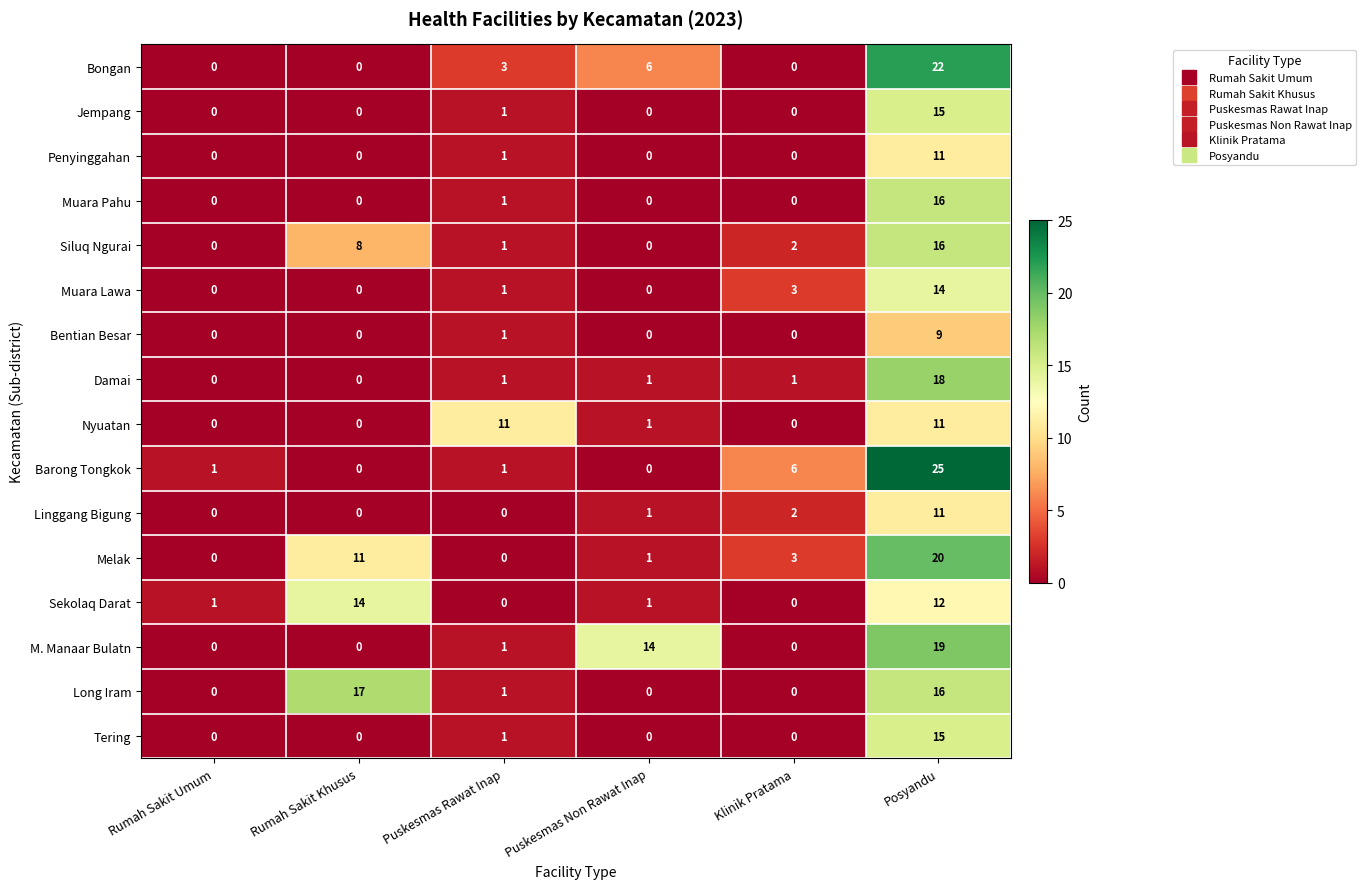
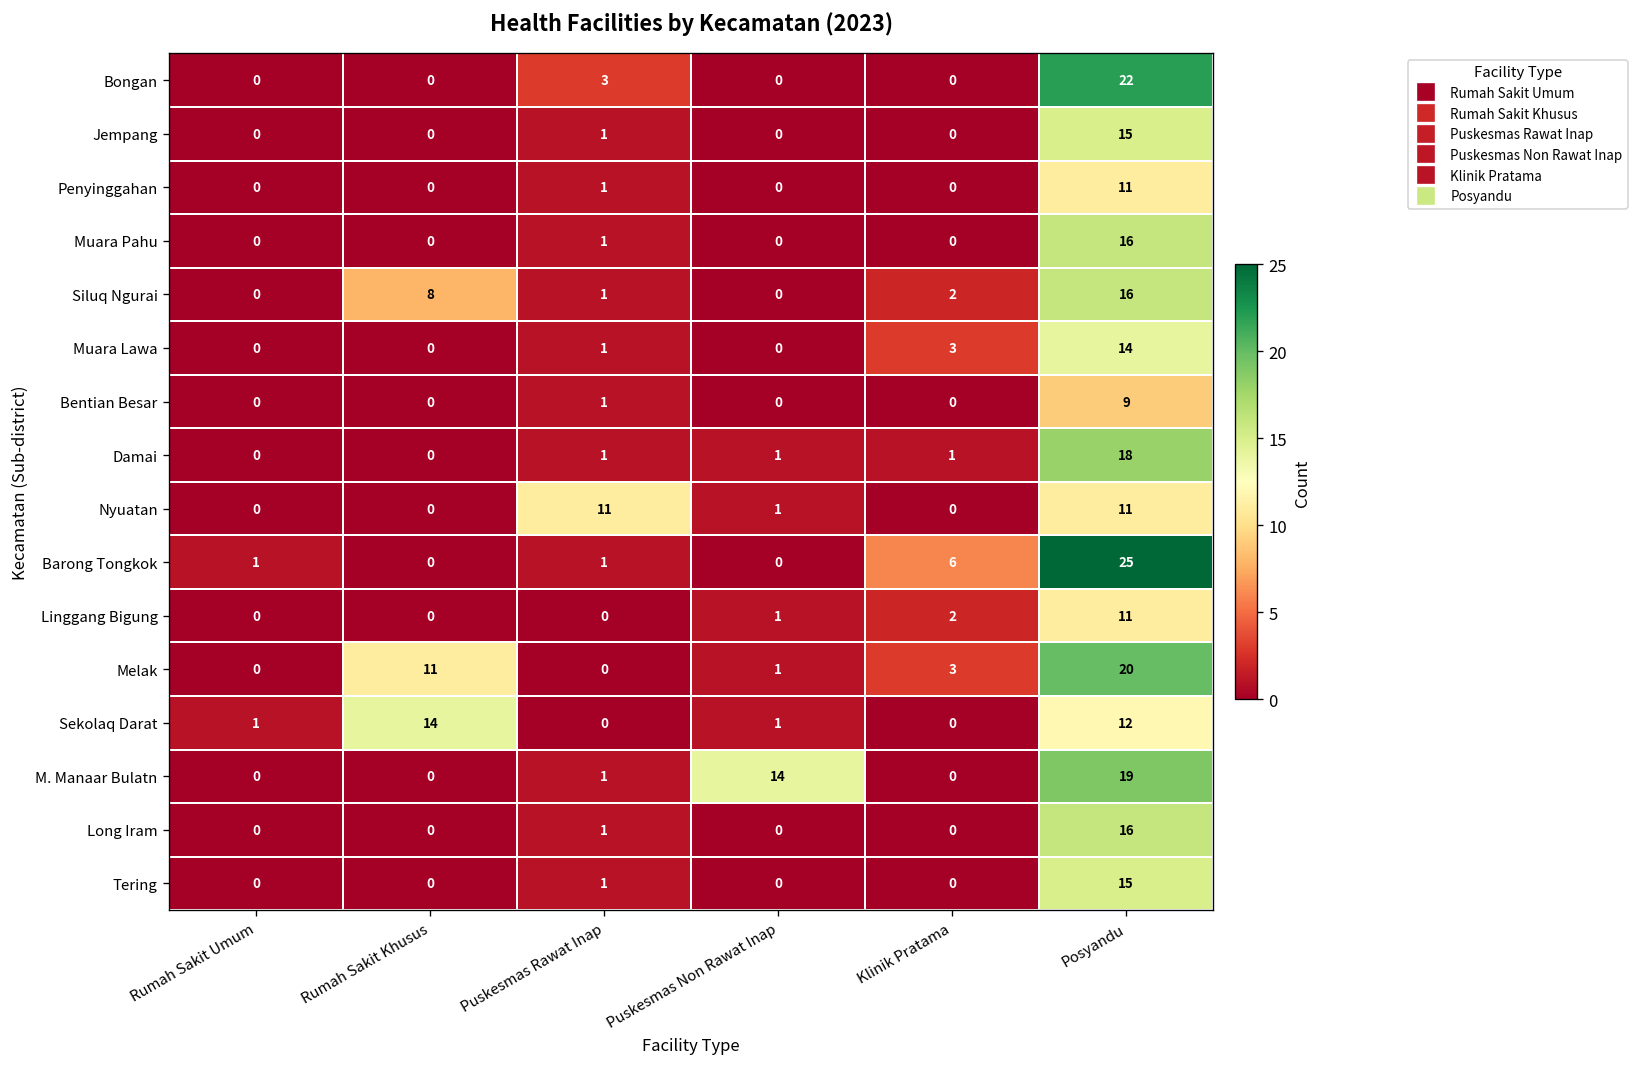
Bongan, Puskesmas Non Rawat Inap: 6 -> 0
Long Iram, Rumah Sakit Khusus: 17 -> 0
